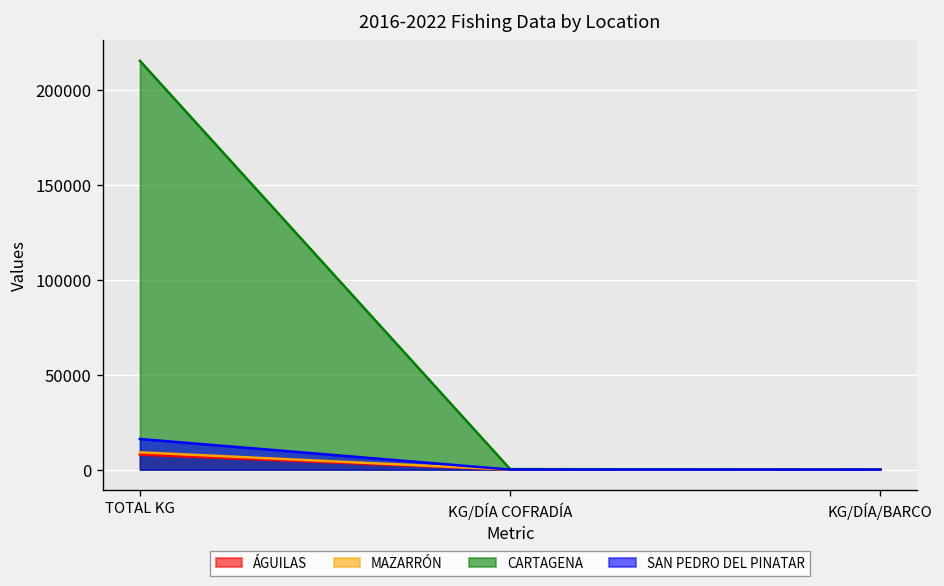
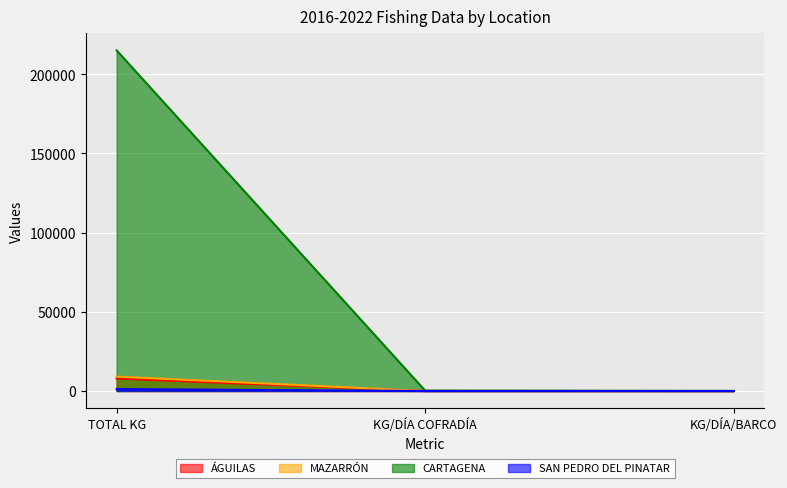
SAN PEDRO DEL PINATAR, TOTAL KG: 16000 -> 1000
